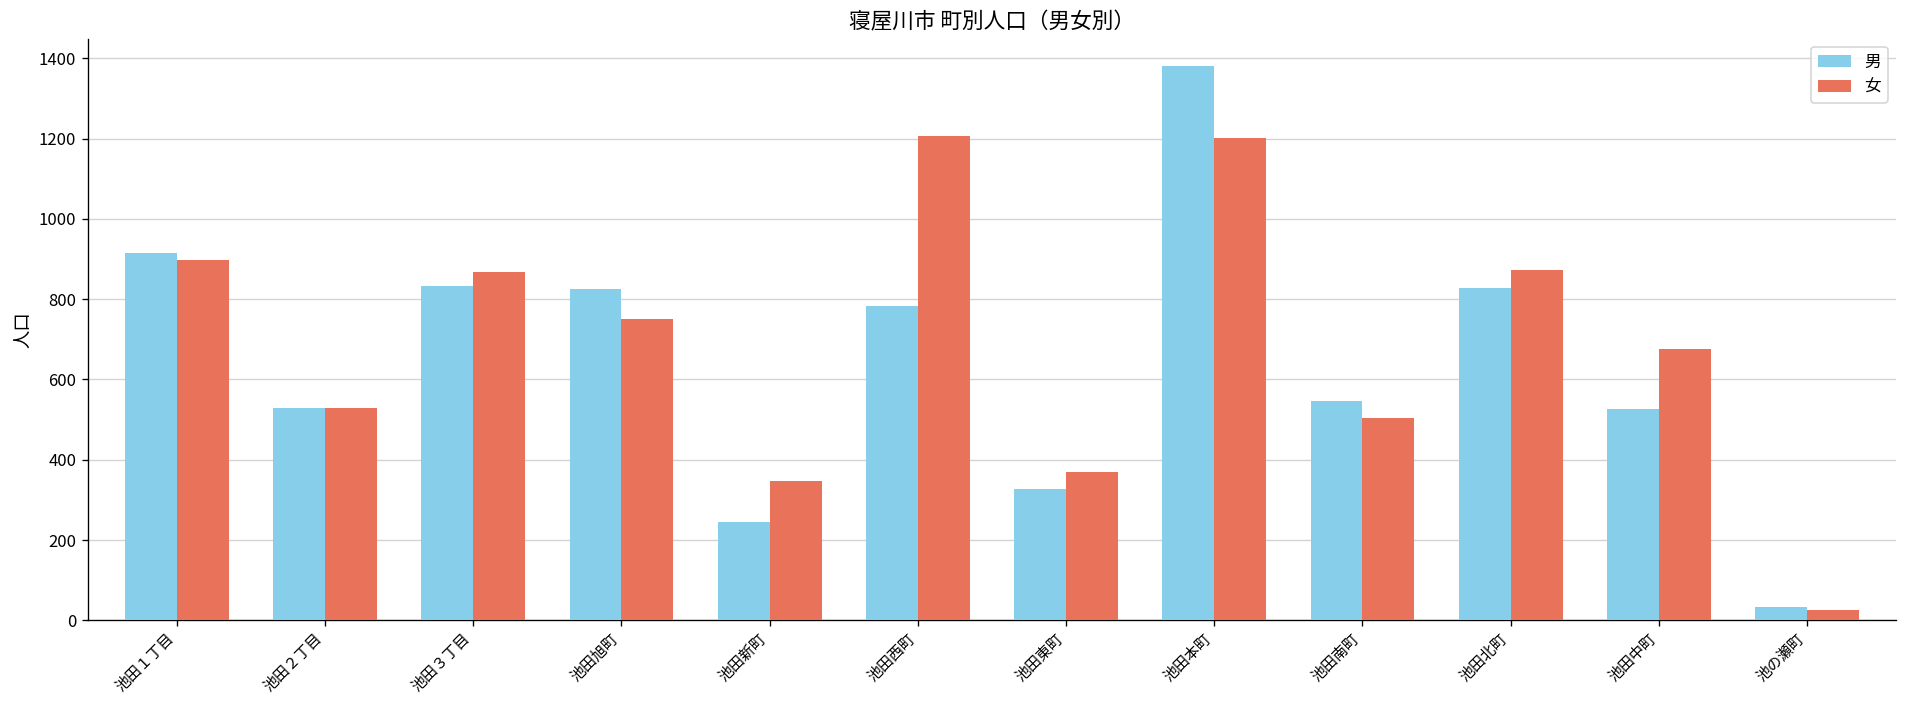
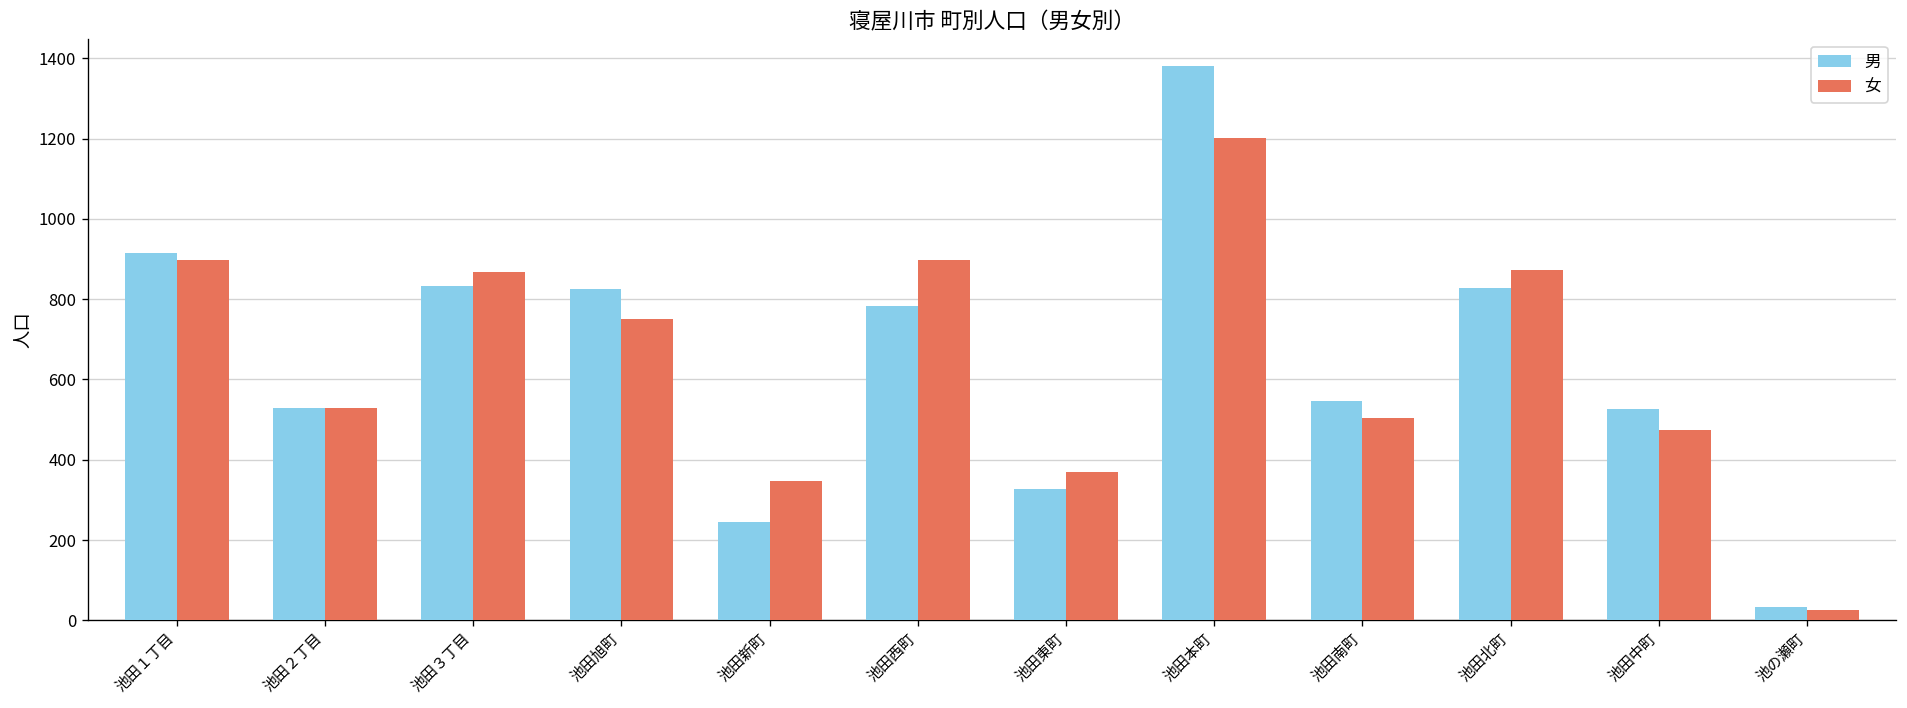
女, 池田西町: 1210 -> 900
女, 池田中町: 680 -> 470
